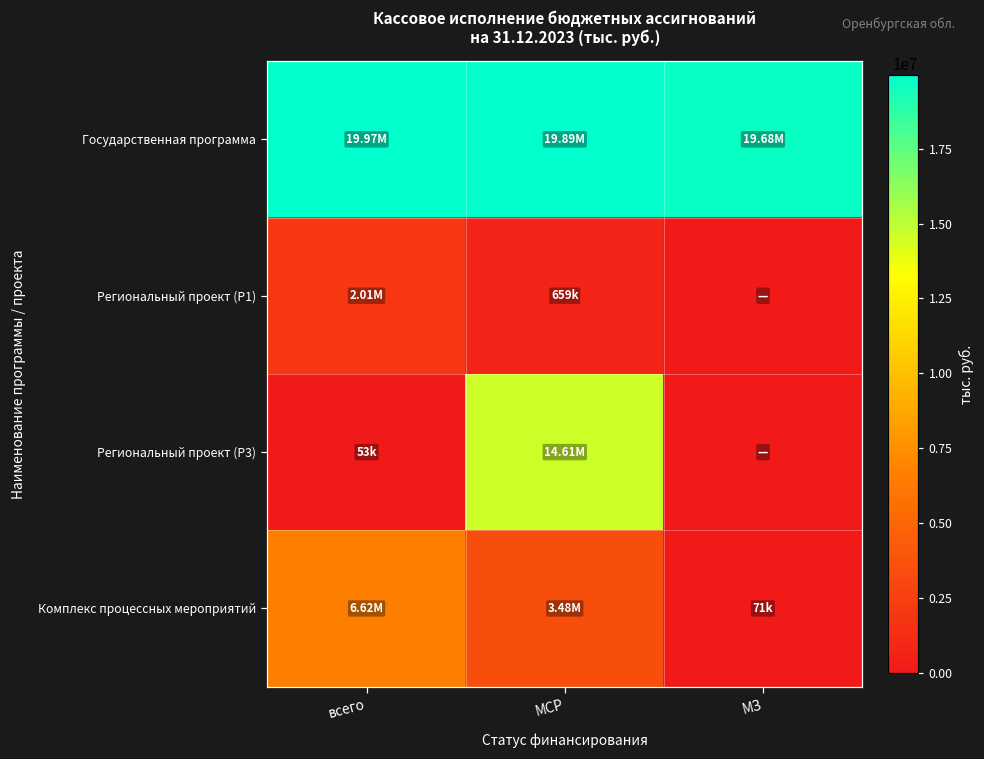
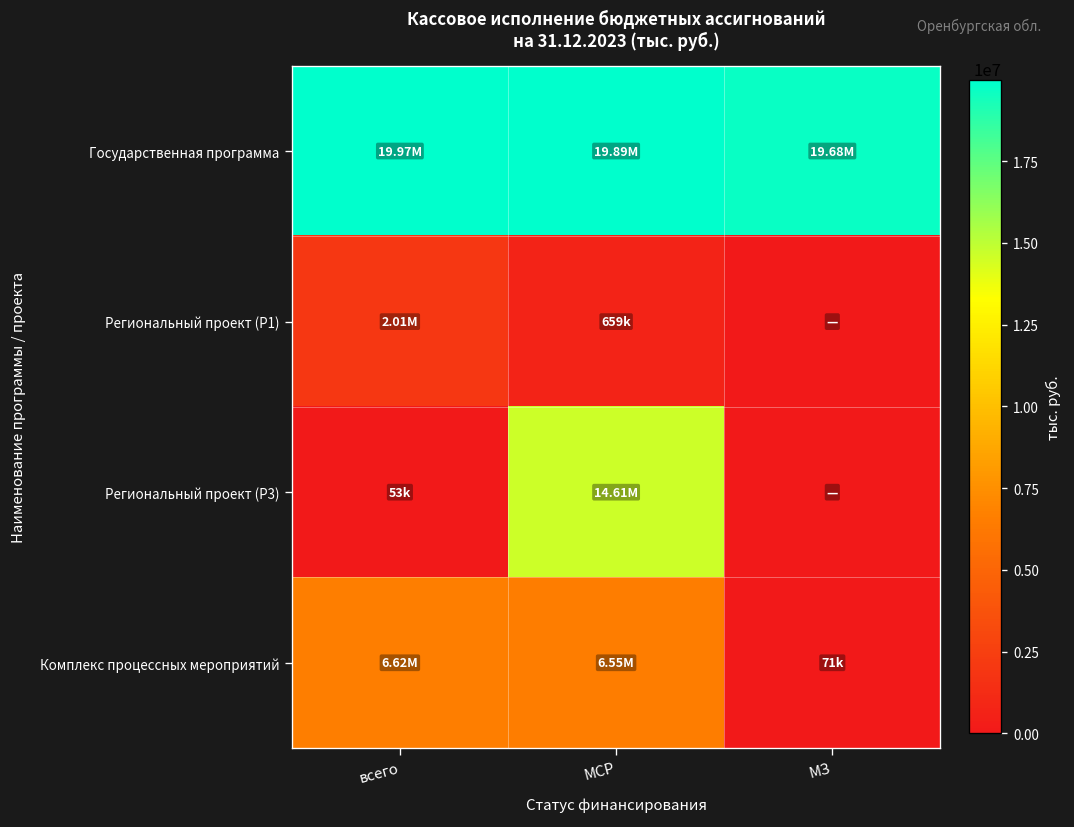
Комплекс процессных мероприятий, МСР: 3.48M -> 6.55M
